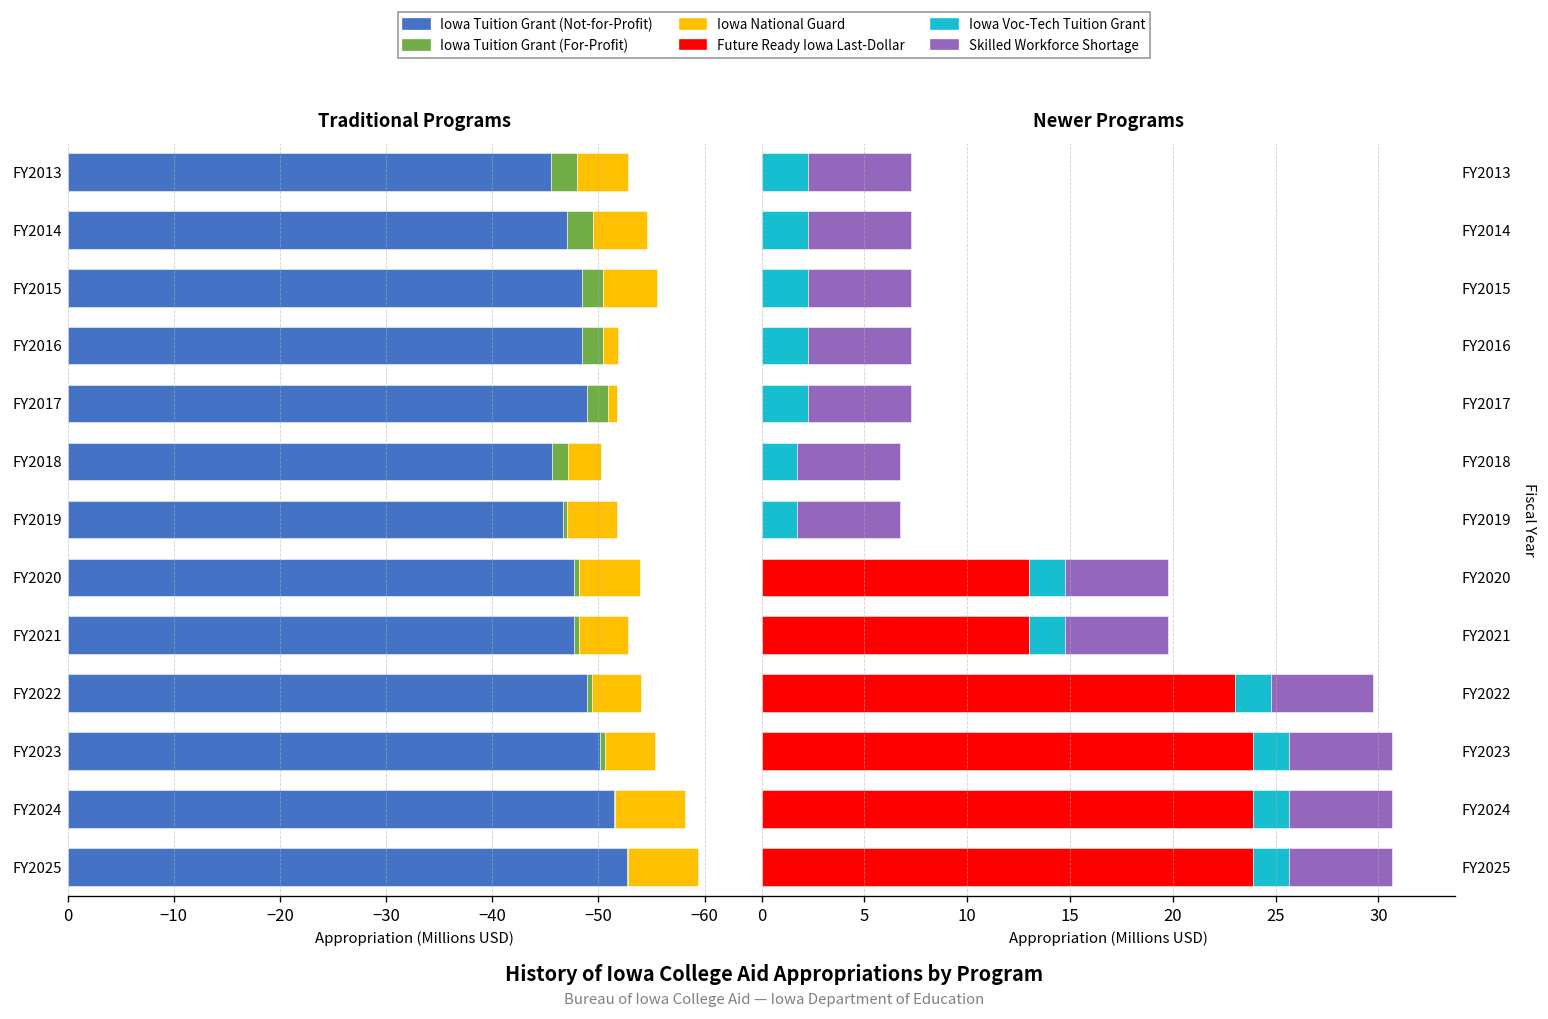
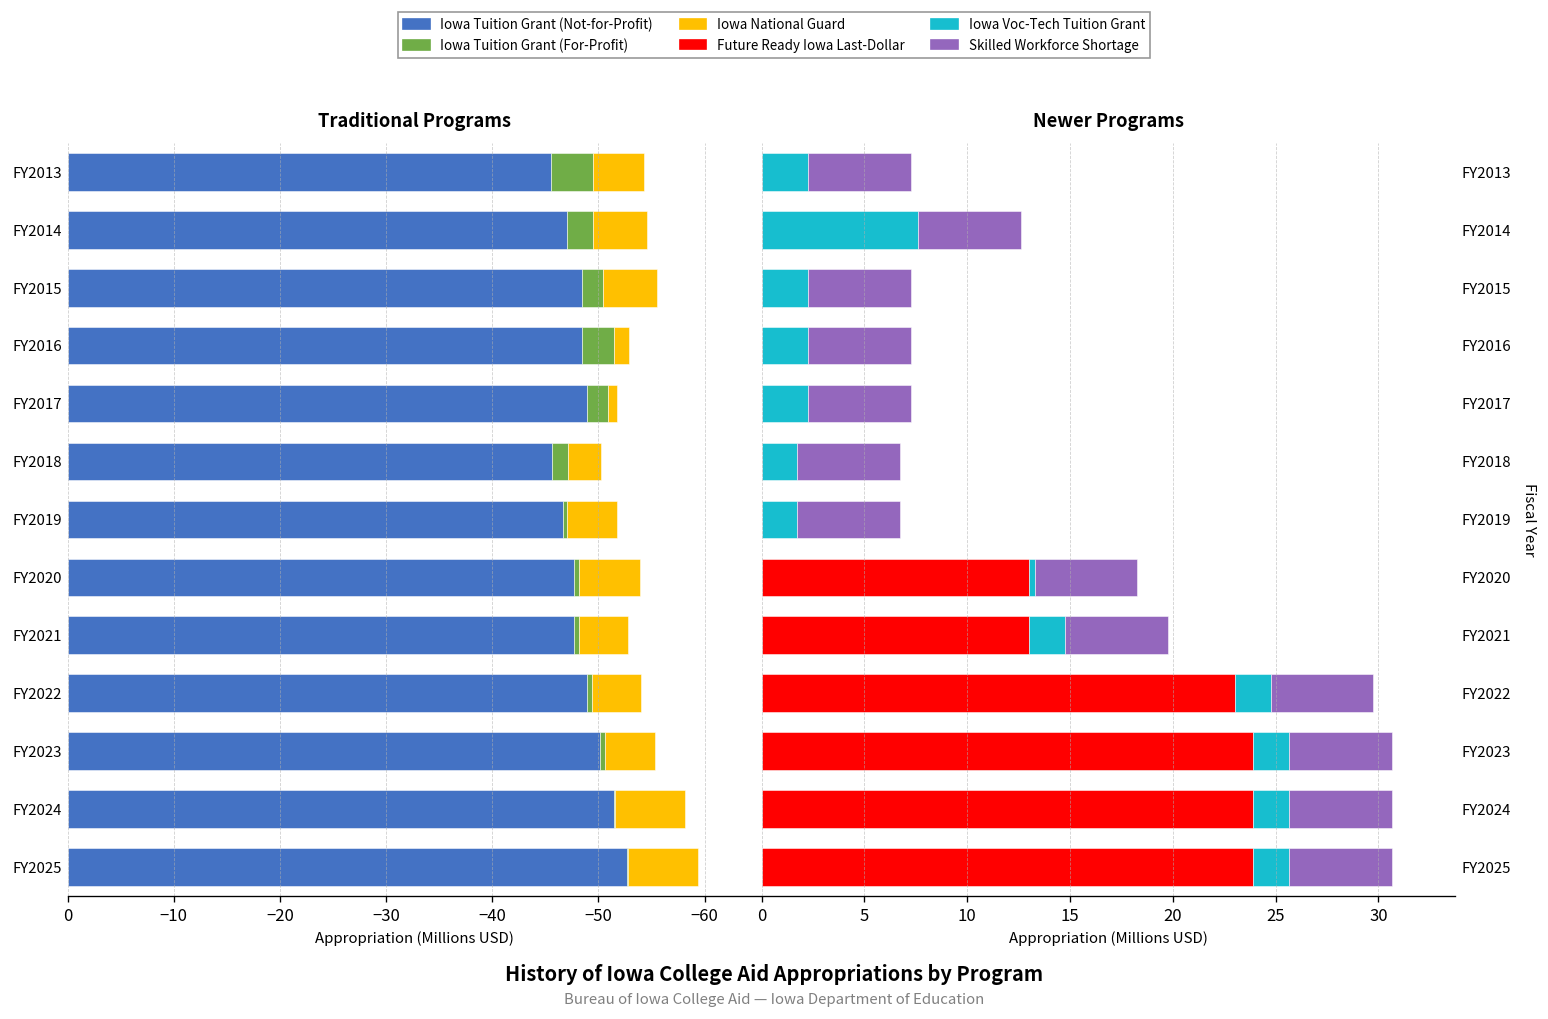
Traditional Programs, Iowa Tuition Grant (For-Profit), FY2013: -3 -> -4
Traditional Programs, Iowa Tuition Grant (For-Profit), FY2016: -2 -> -3
Newer Programs, Iowa Voc-Tech Tuition Grant, FY2014: 2.3 -> 7.6
Newer Programs, Iowa Voc-Tech Tuition Grant, FY2020: 1.8 -> 0.3
